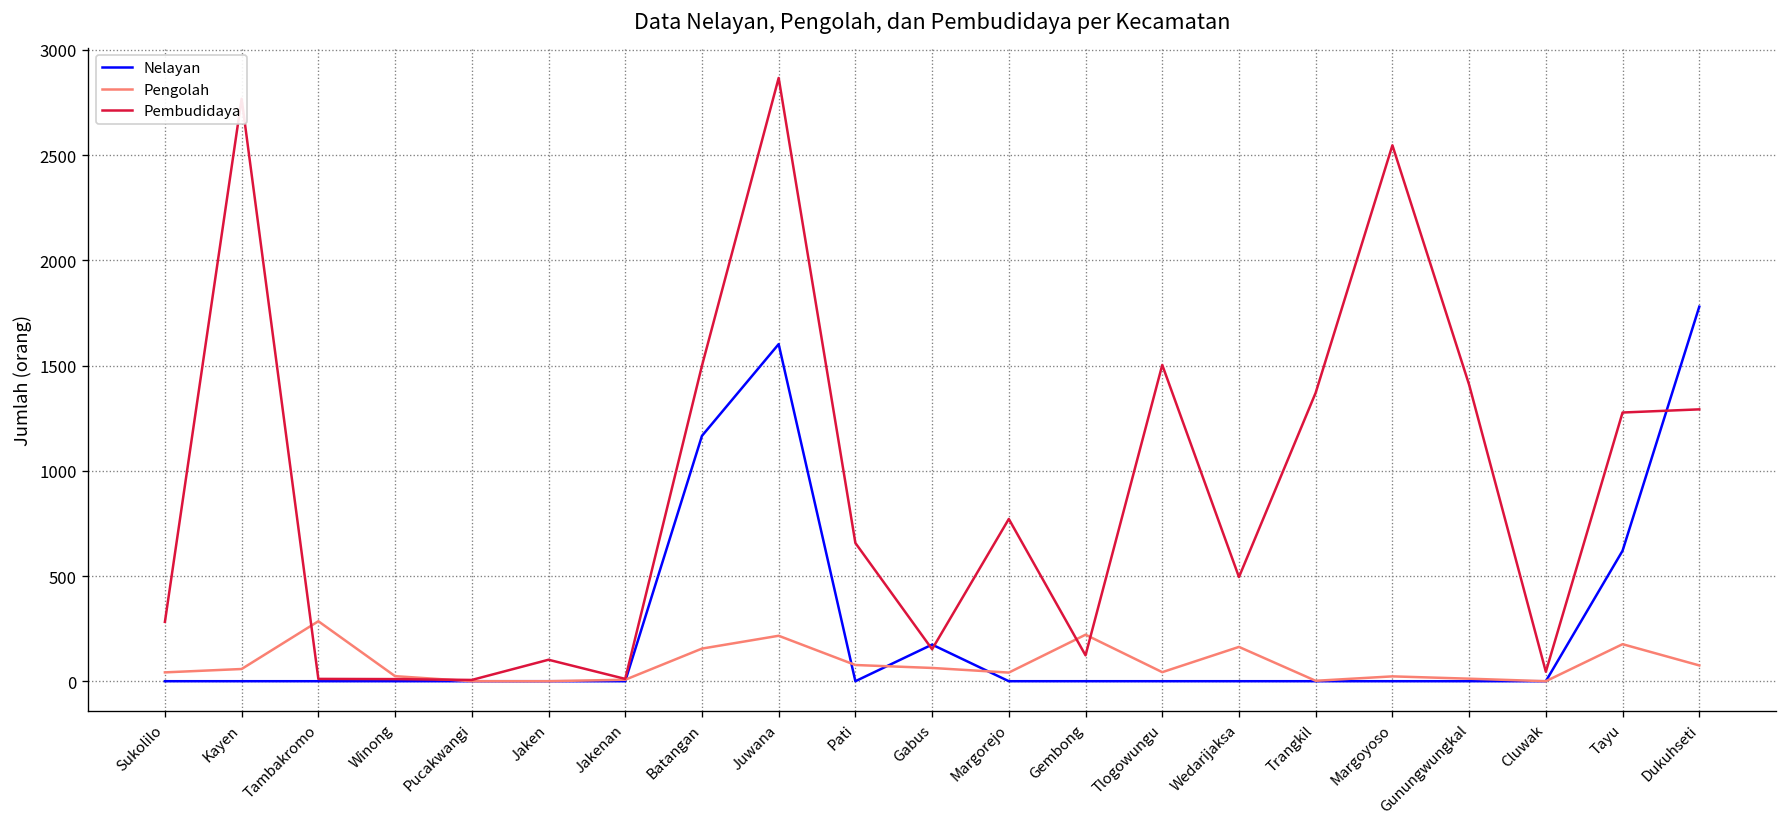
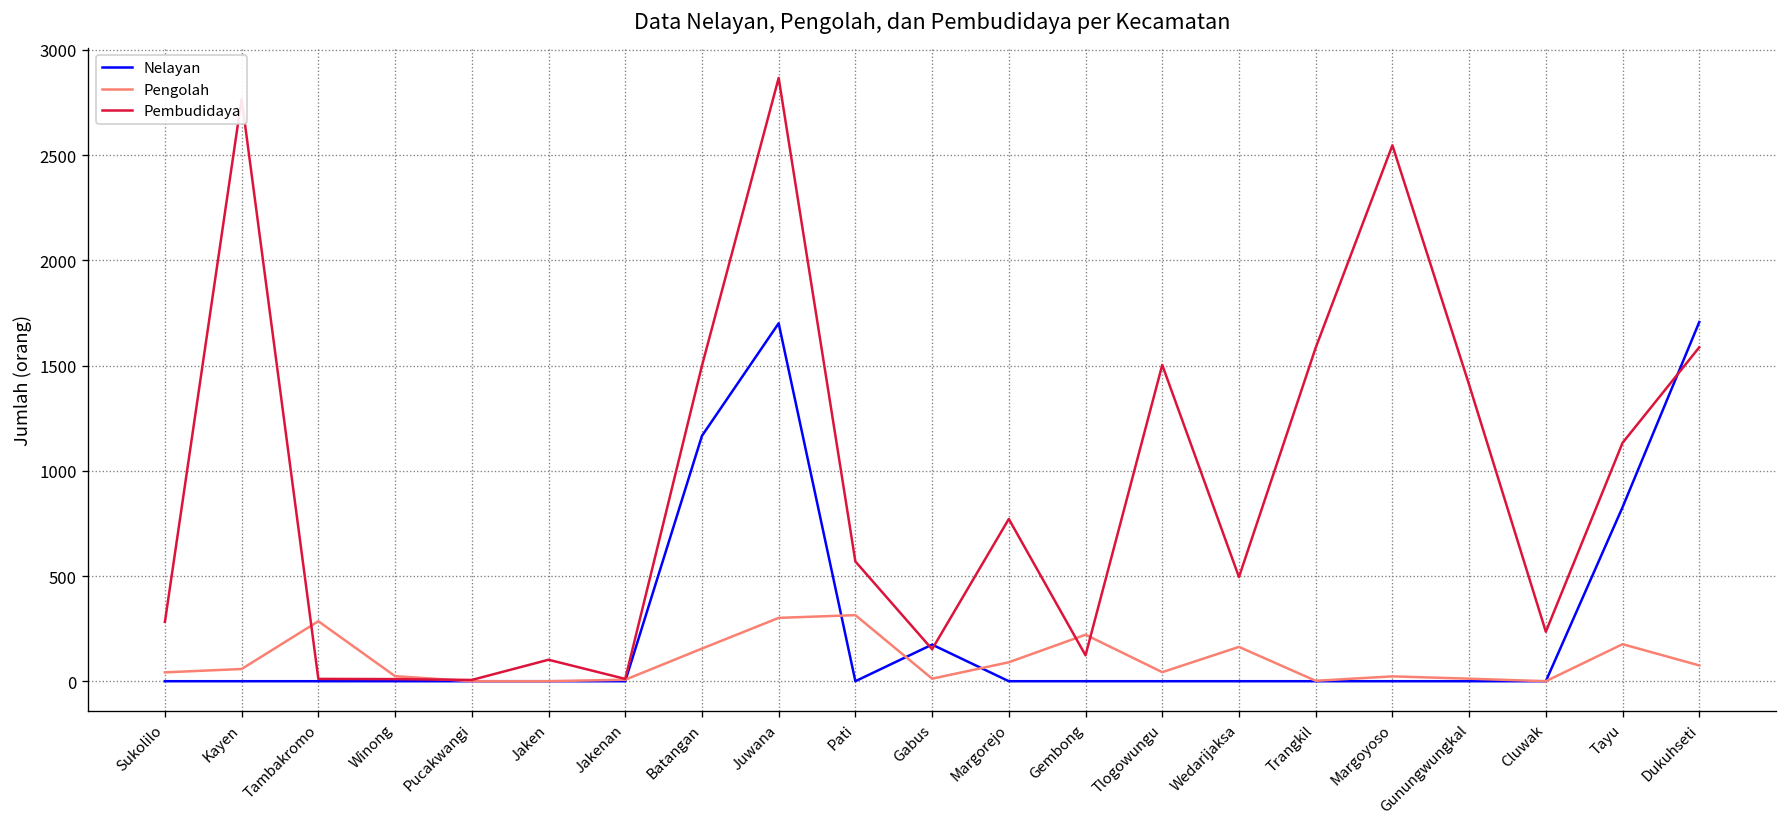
Nelayan, Juwana: 1600 -> 1700
Pengolah, Juwana: 220 -> 300
Pengolah, Pati: 80 -> 310
Pembudidaya, Pati: 660 -> 570
Pengolah, Gabus: 60 -> 10
Pengolah, Margorejo: 40 -> 90
Pembudidaya, Trangkil: 1370 -> 1590
Pembudidaya, Cluwak: 50 -> 240
Nelayan, Tayu: 620 -> 830
Pembudidaya, Tayu: 1280 -> 1130
Nelayan, Dukuhseti: 1780 -> 1710
Pembudidaya, Dukuhseti: 1290 -> 1590
